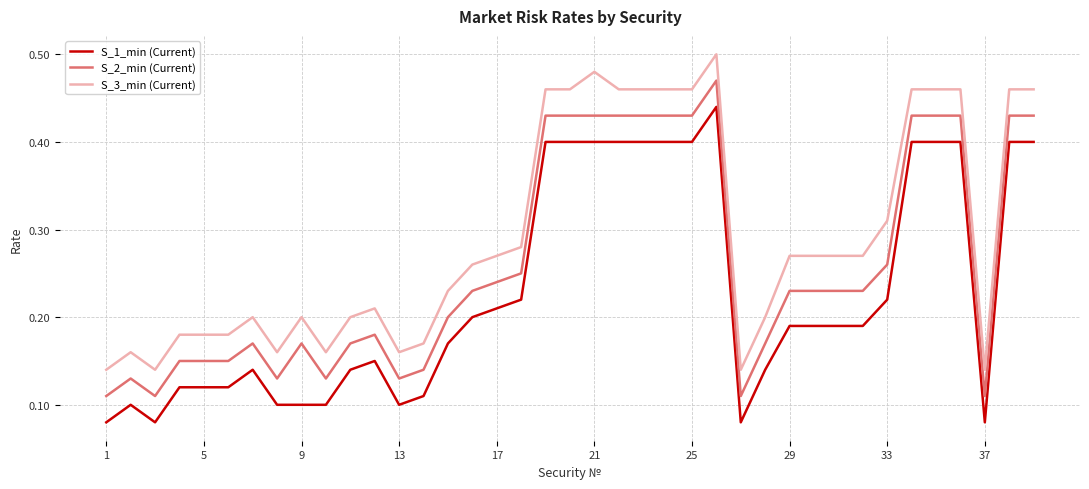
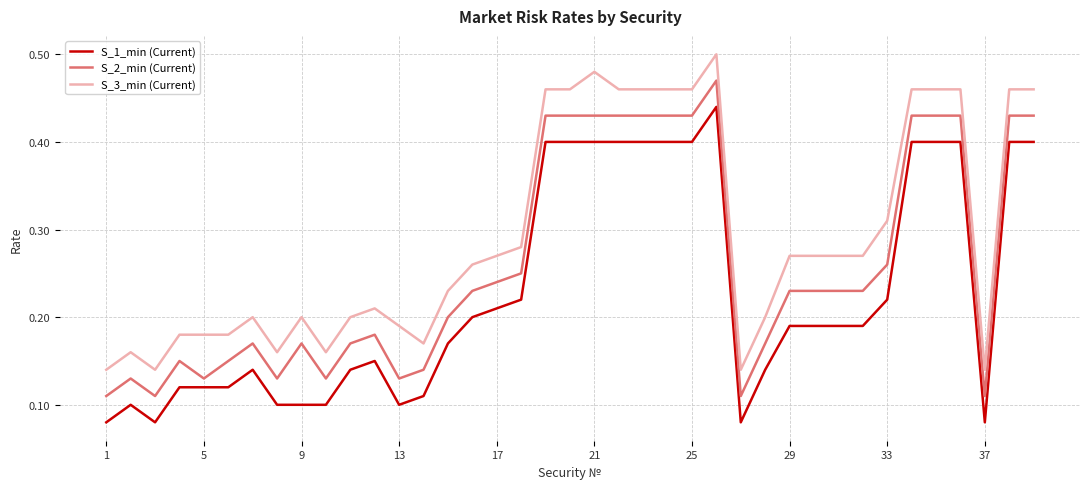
S_2_min (Current), 5: 0.15 -> 0.13
S_3_min (Current), 13: 0.16 -> 0.19
